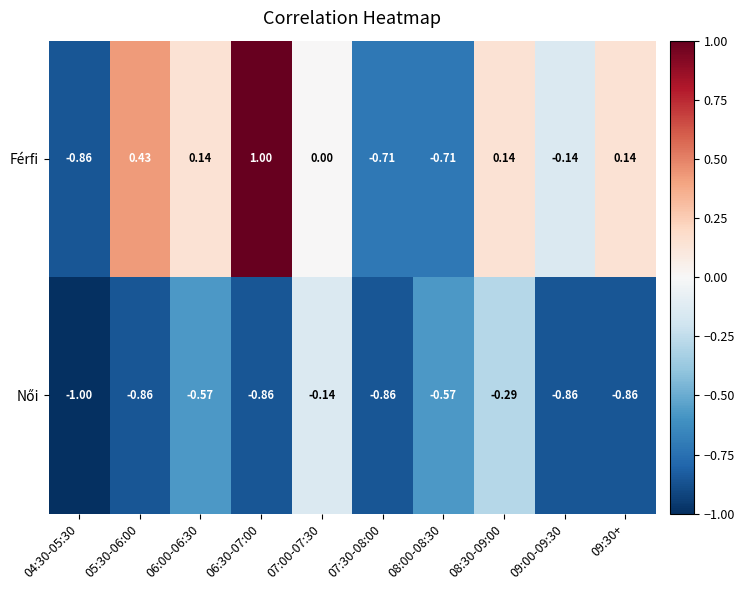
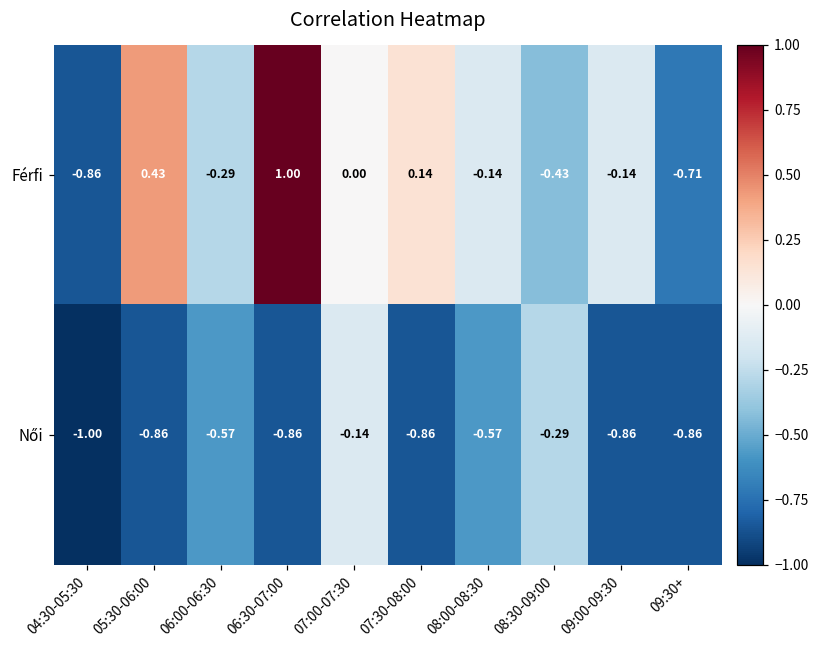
Férfi, 06:00-06:30: 0.14 -> -0.29
Férfi, 07:30-08:00: -0.71 -> 0.14
Férfi, 08:00-08:30: -0.71 -> -0.14
Férfi, 08:30-09:00: 0.14 -> -0.43
Férfi, 09:30+: 0.14 -> -0.71
